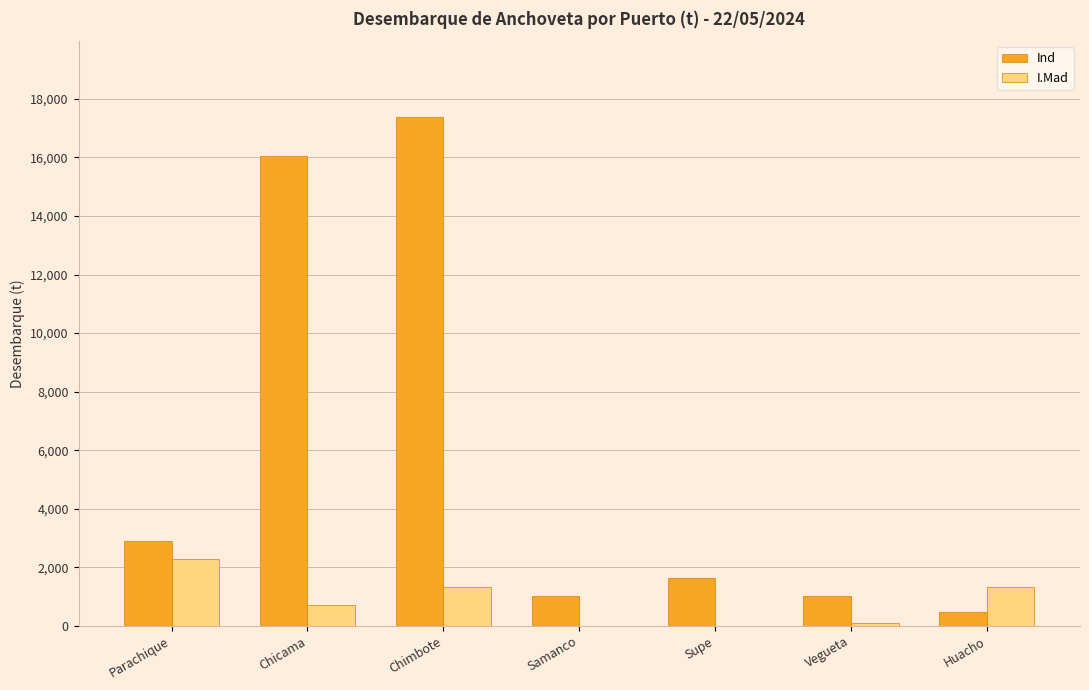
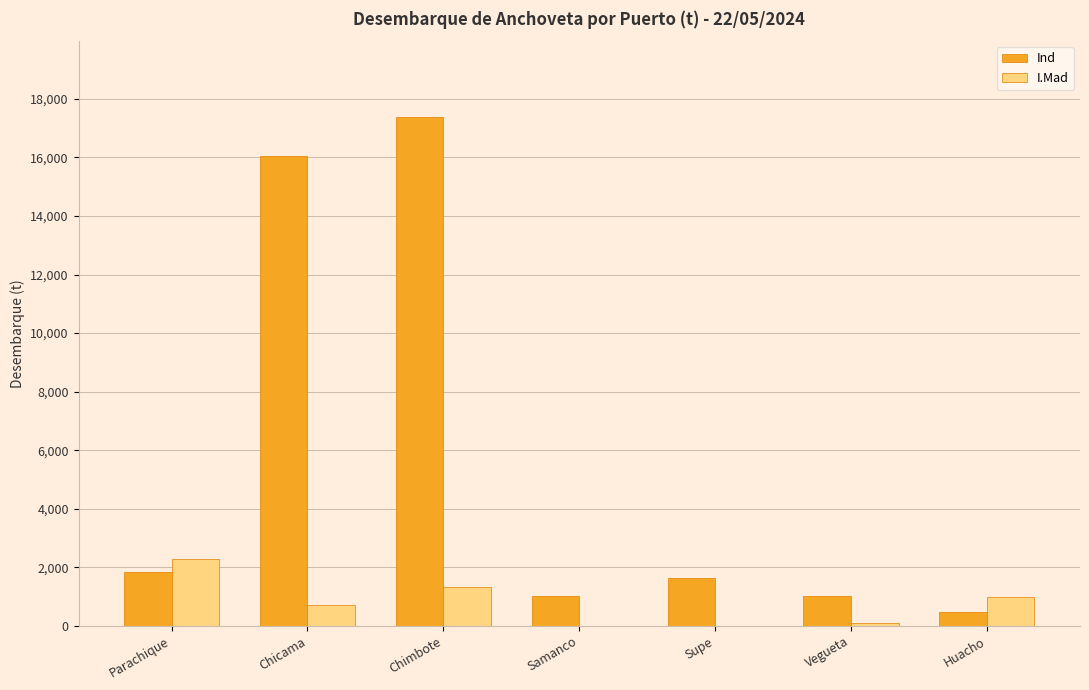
Ind, Parachique: 2,900 -> 1,800
I.Mad, Huacho: 1,300 -> 1,000
